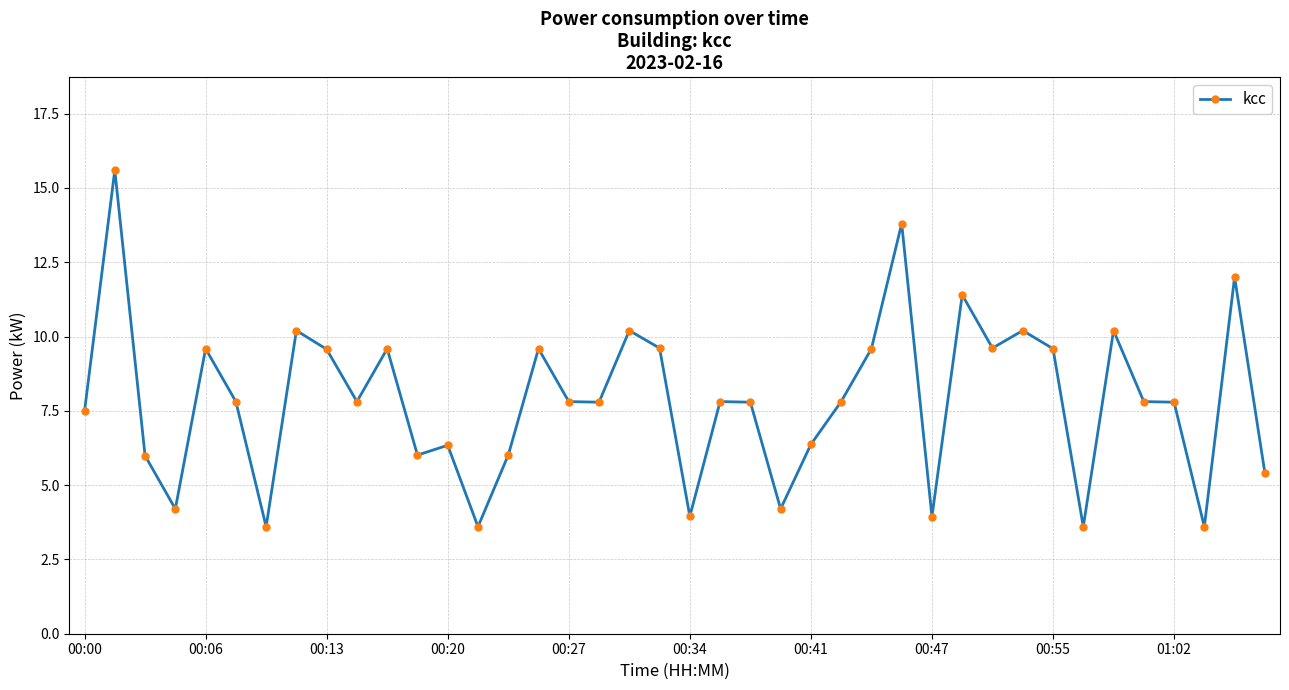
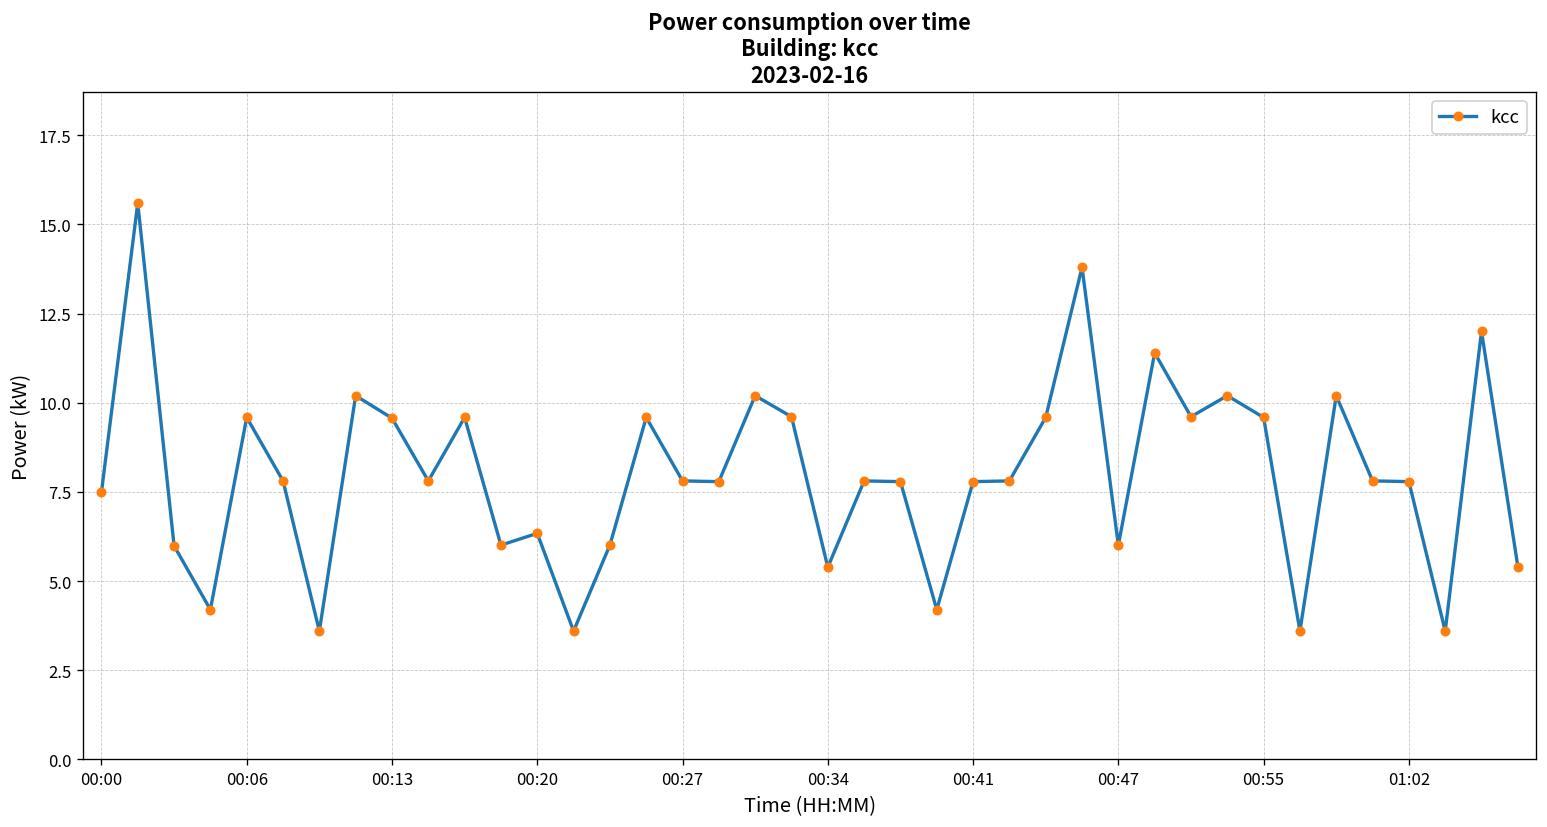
00:34: 4.0 -> 5.4
00:41: 6.4 -> 7.8
00:47: 3.9 -> 6.0
